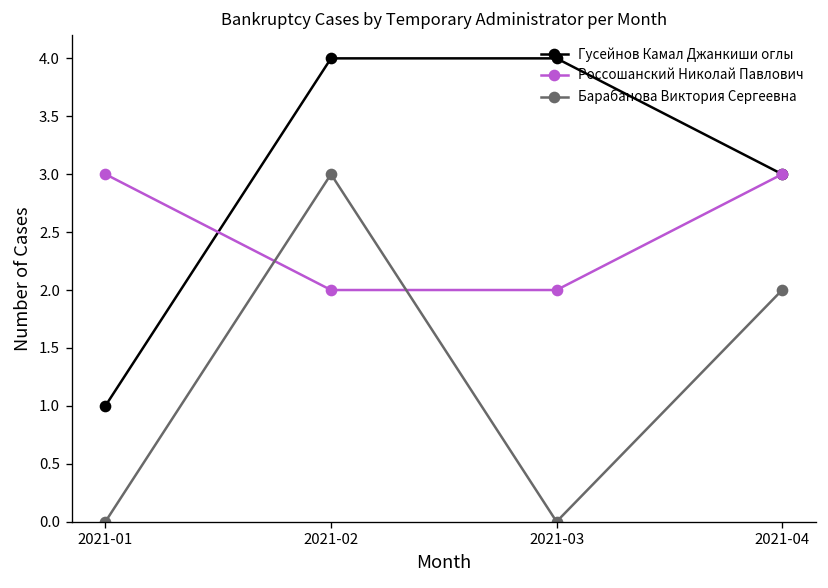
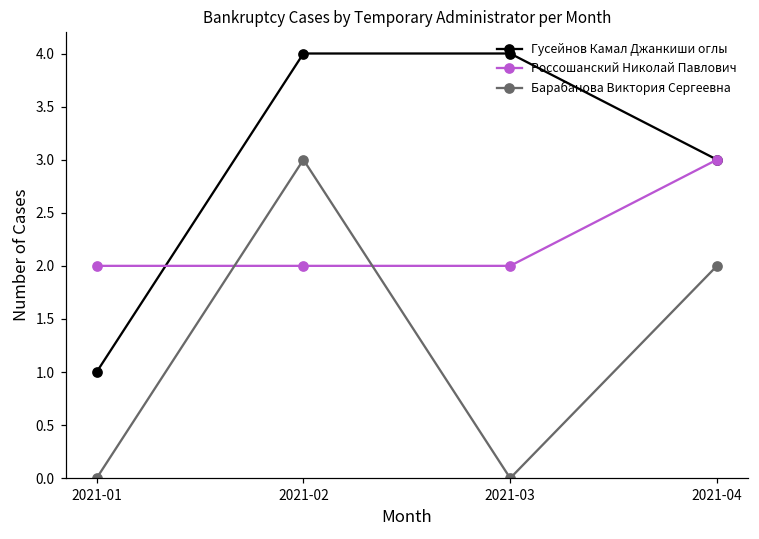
Россошанский Николай Павлович, 2021-01: 3 -> 2
